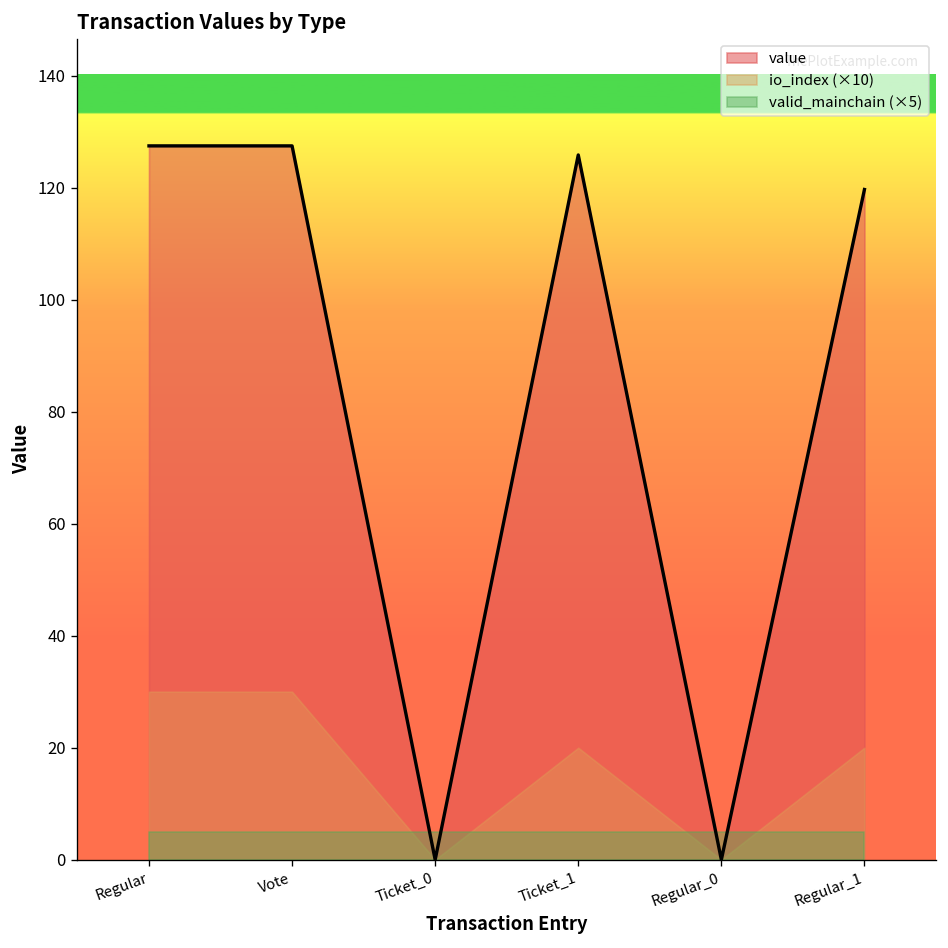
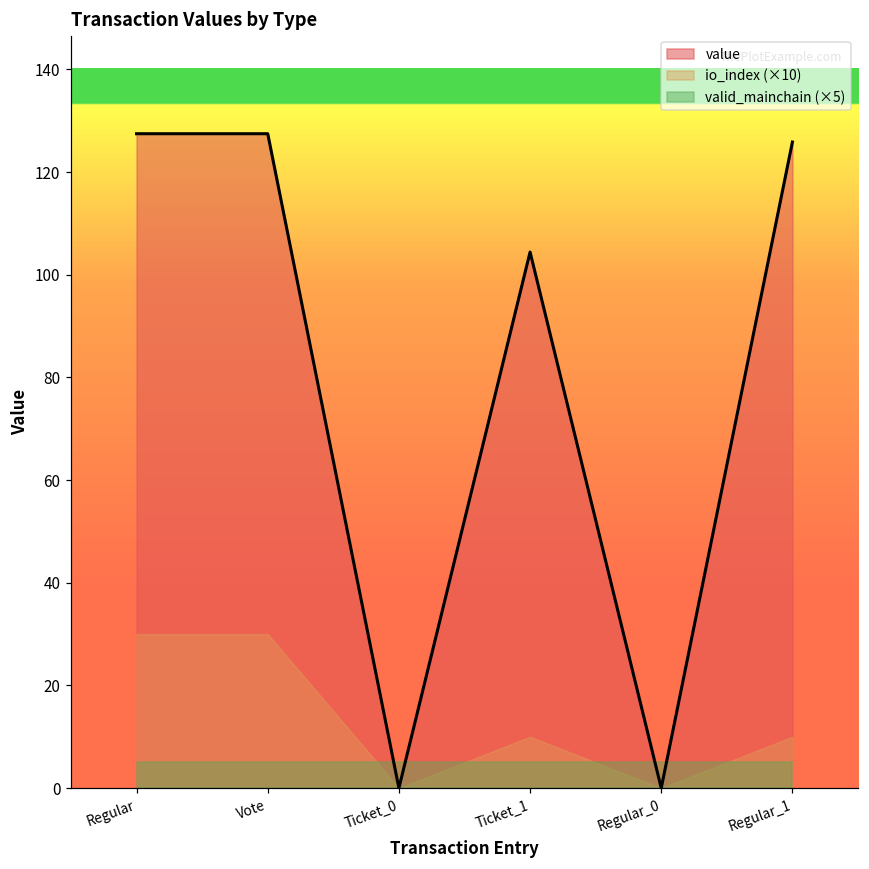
value, Ticket_1: 126 -> 104
io_index (×10), Ticket_1: 20 -> 10
value, Regular_1: 120 -> 126
io_index (×10), Regular_1: 20 -> 10
